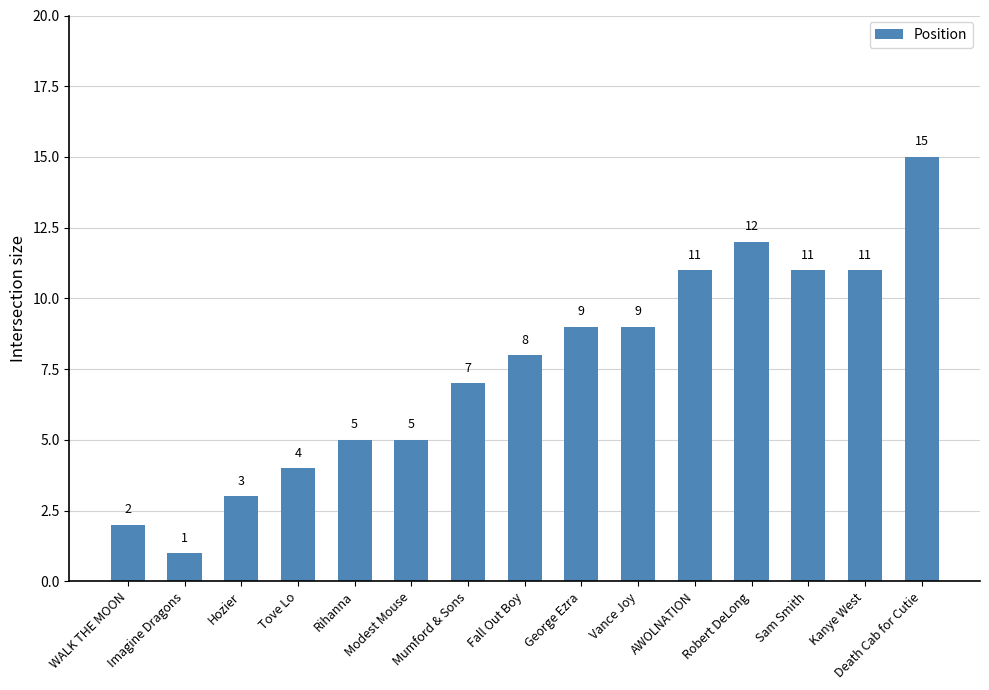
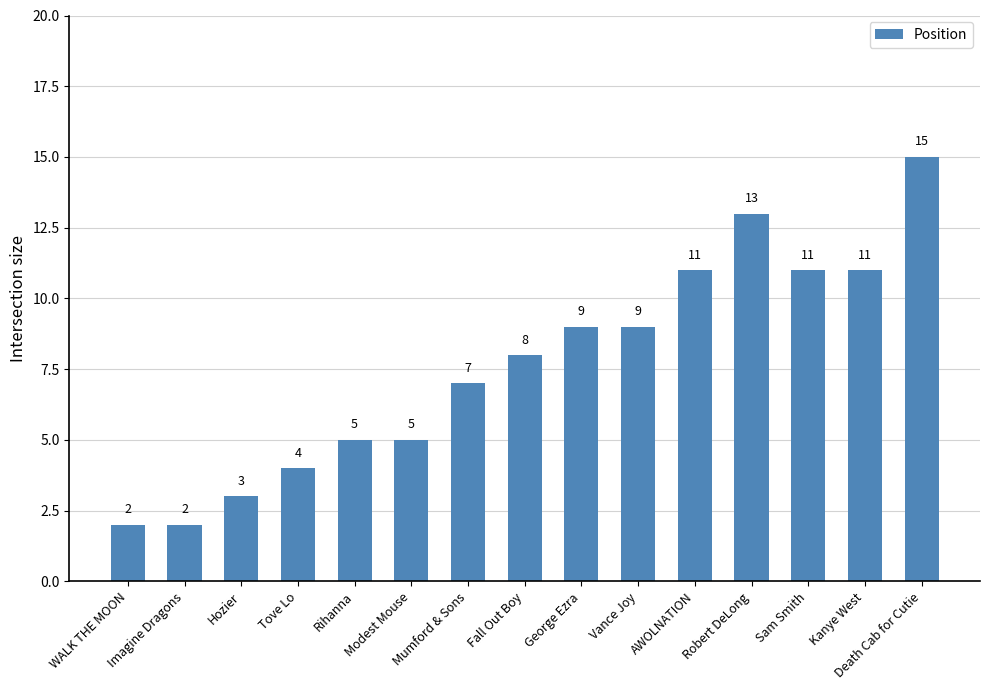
Imagine Dragons: 1 -> 2
Robert DeLong: 12 -> 13
